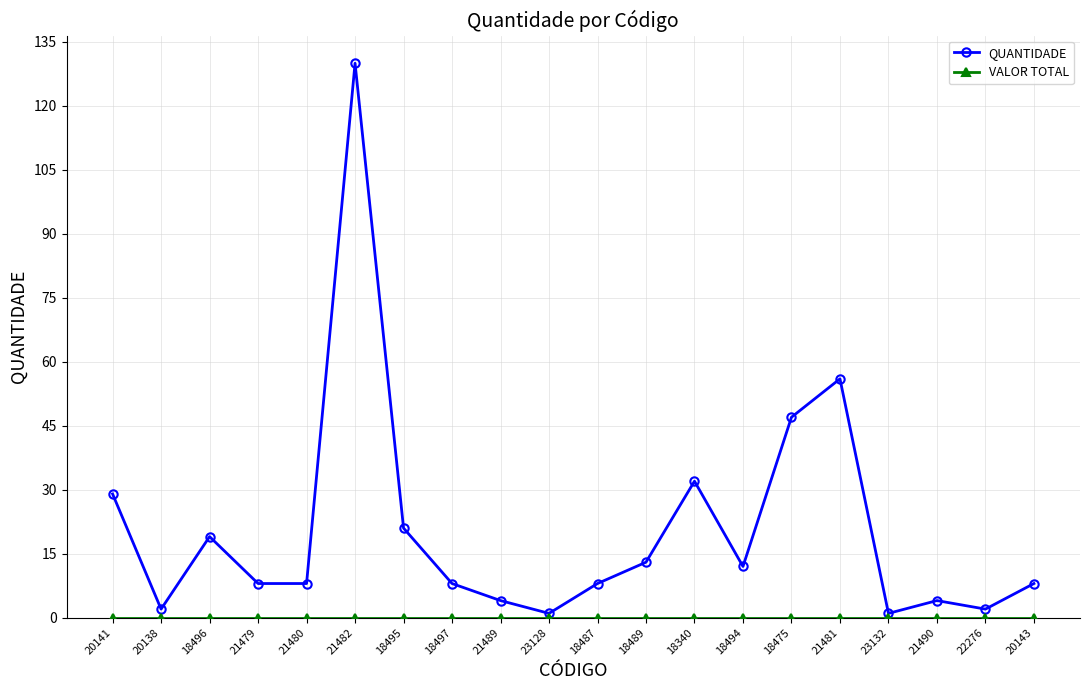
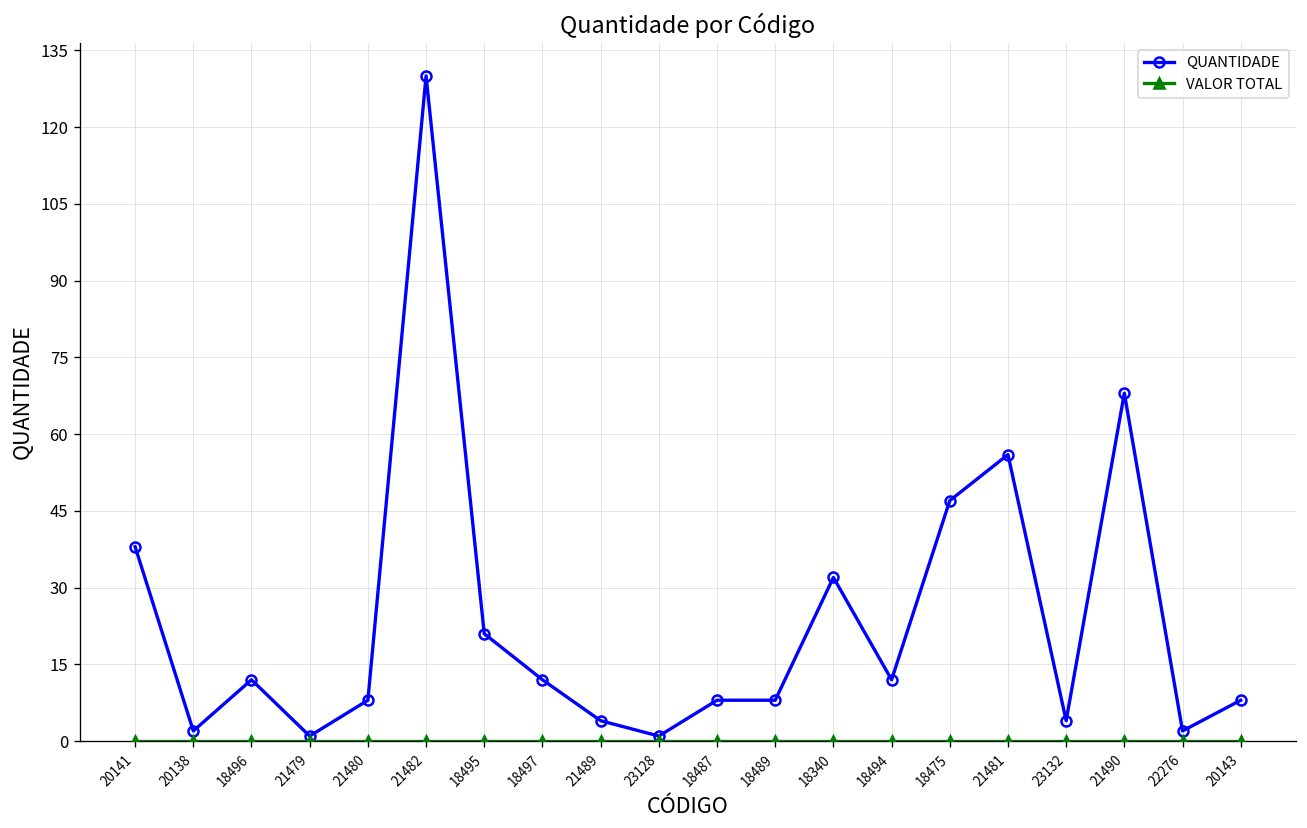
QUANTIDADE, 20141: 29 -> 38
QUANTIDADE, 18496: 19 -> 12
QUANTIDADE, 21479: 8 -> 1
QUANTIDADE, 18497: 8 -> 12
QUANTIDADE, 18489: 13 -> 8
QUANTIDADE, 23132: 1 -> 4
QUANTIDADE, 21490: 4 -> 68
